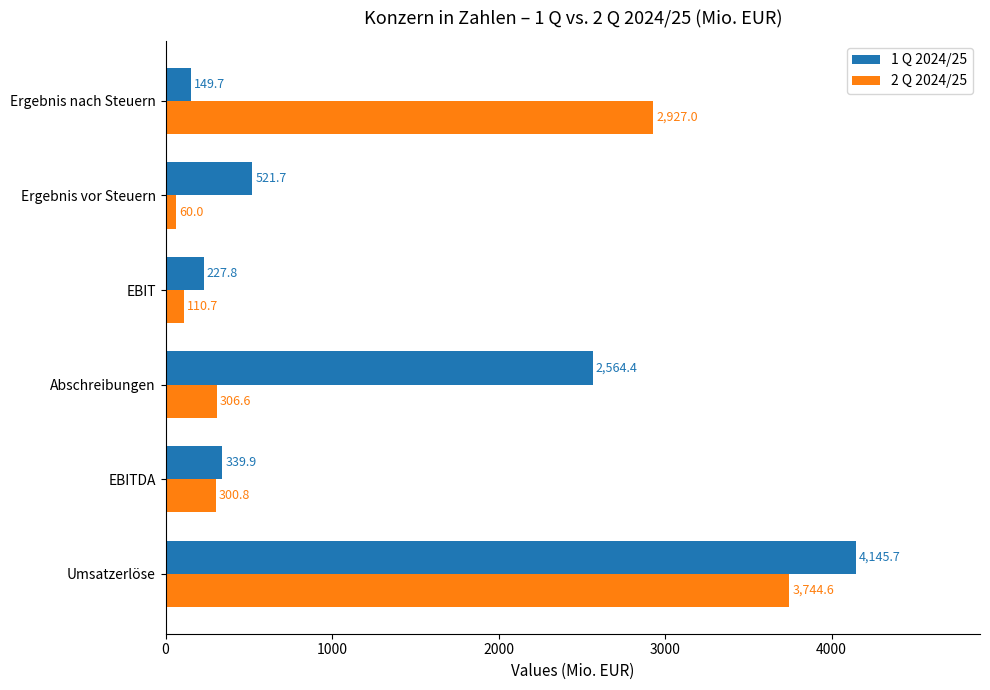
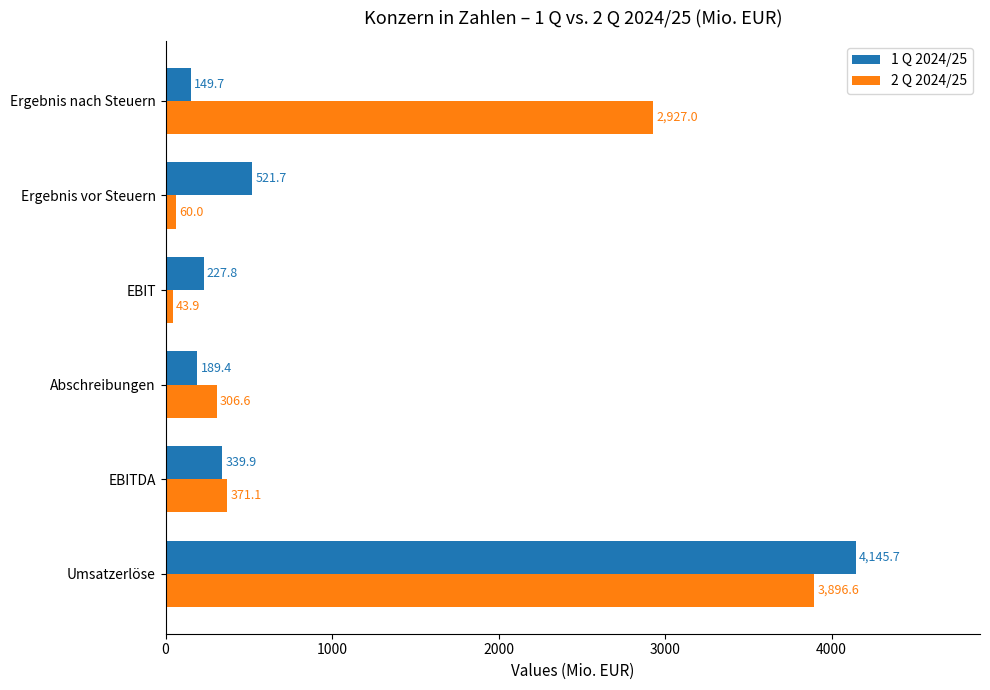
2 Q 2024/25, EBIT: 110.7 -> 43.9
1 Q 2024/25, Abschreibungen: 2,564.4 -> 189.4
2 Q 2024/25, EBITDA: 300.8 -> 371.1
2 Q 2024/25, Umsatzerlöse: 3,744.6 -> 3,896.6
